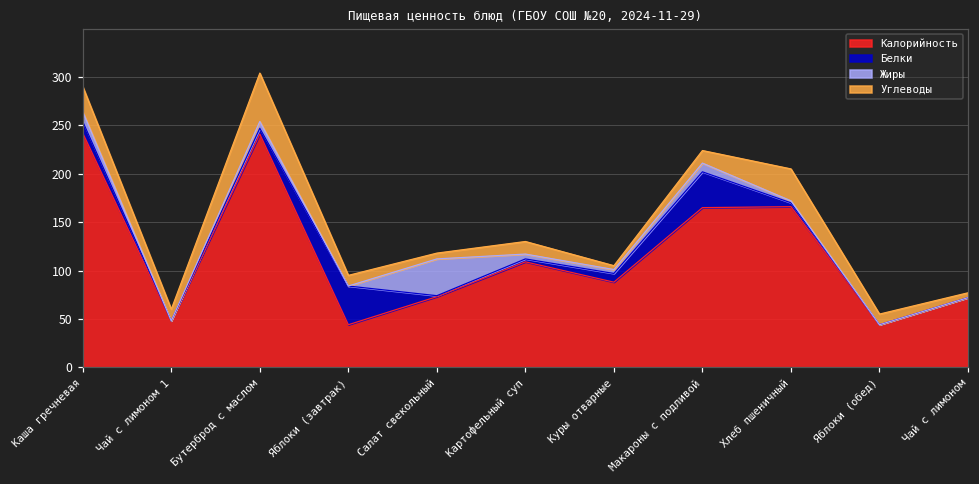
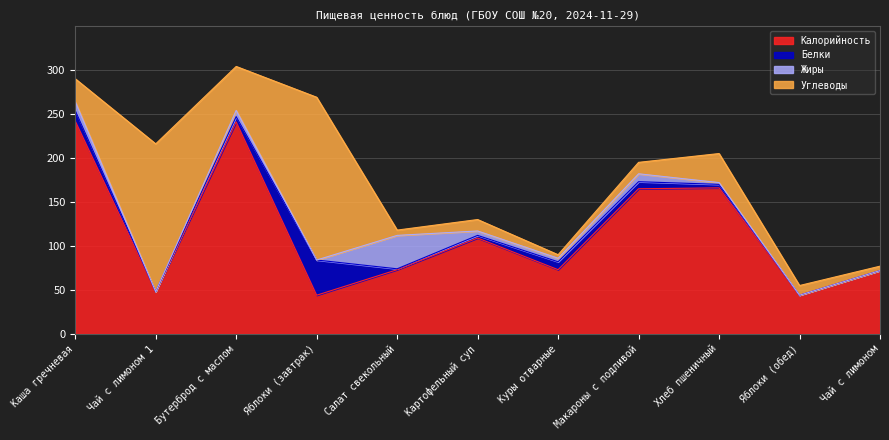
Углеводы, Чай с лимоном 1: 10 -> 170
Углеводы, Яблоки (завтрак): 10 -> 190
Калорийность, Куры отварные: 90 -> 70
Белки, Макароны с подливой: 40 -> 10
